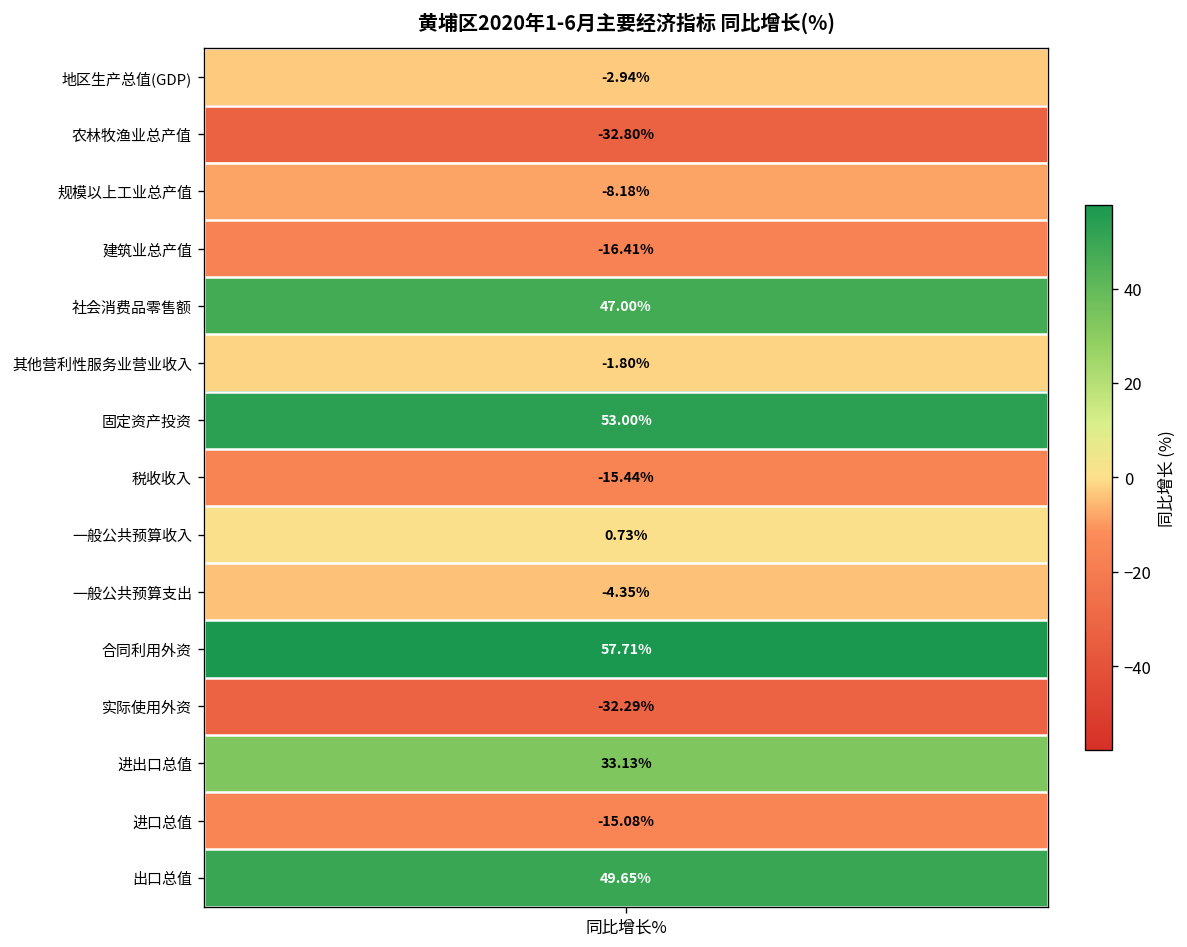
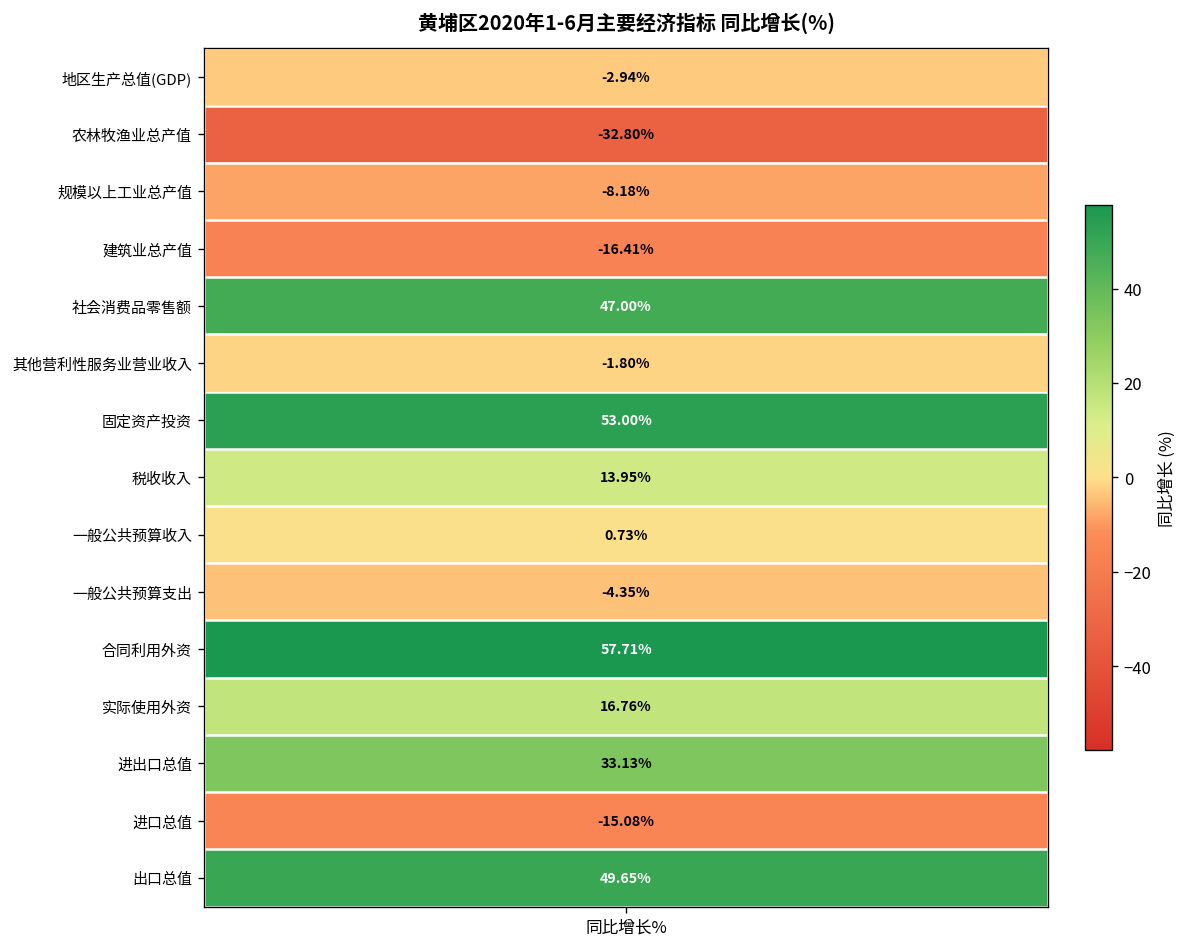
税收收入, 同比增长%: -15.44% -> 13.95%
实际使用外资, 同比增长%: -32.29% -> 16.76%
